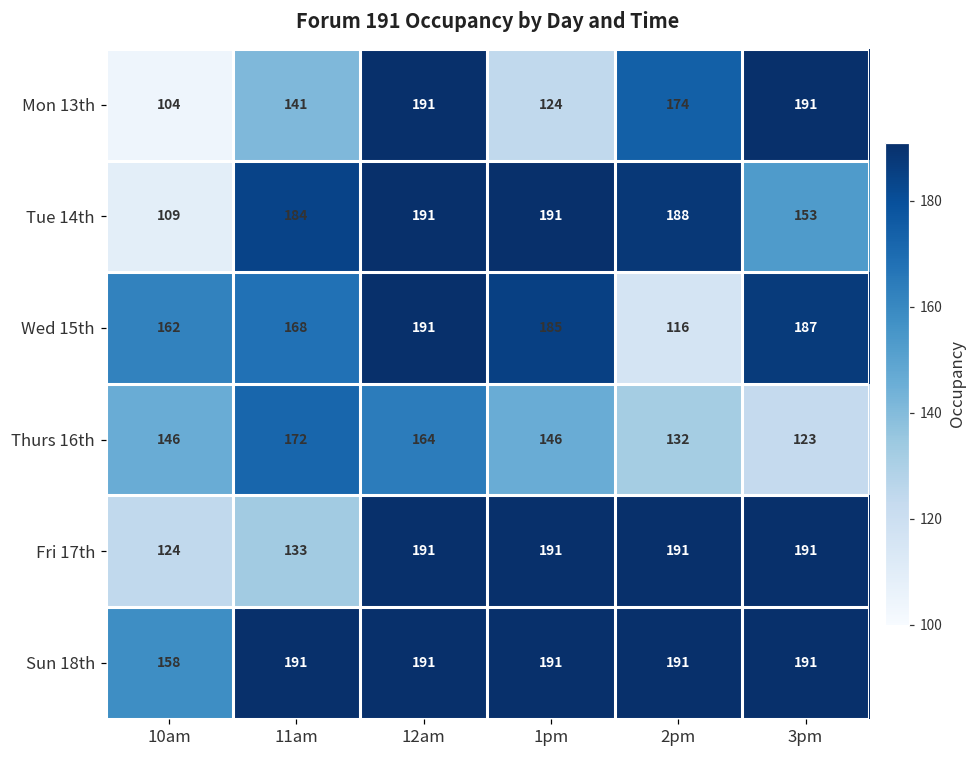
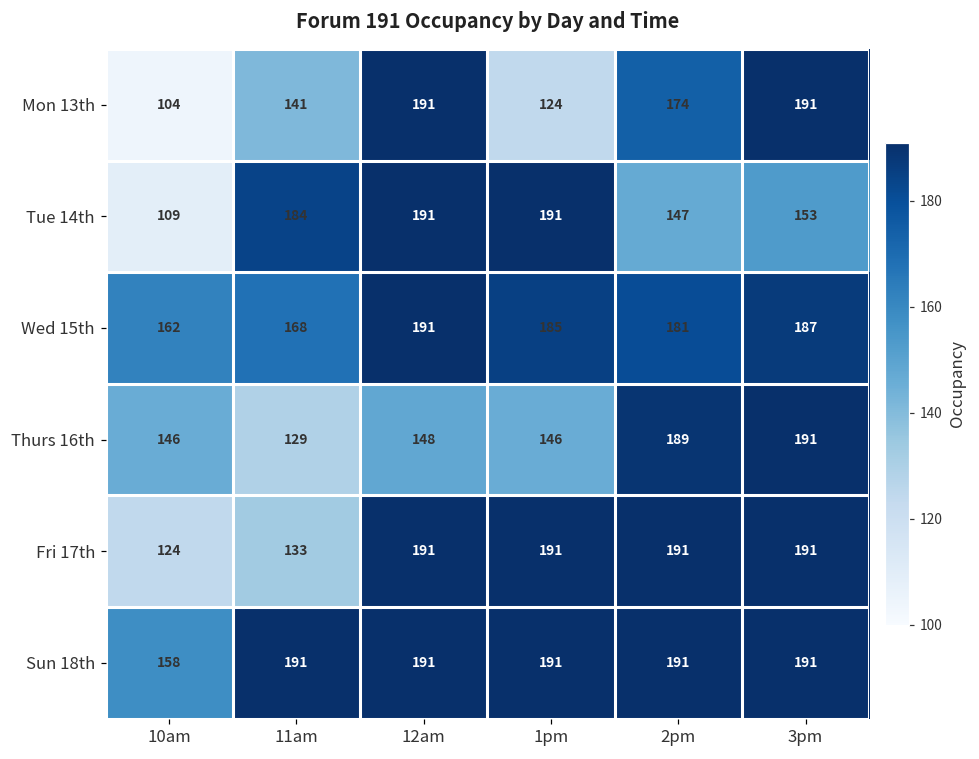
Tue 14th, 2pm: 188 -> 147
Wed 15th, 2pm: 116 -> 181
Thurs 16th, 11am: 172 -> 129
Thurs 16th, 12am: 164 -> 148
Thurs 16th, 2pm: 132 -> 189
Thurs 16th, 3pm: 123 -> 191
